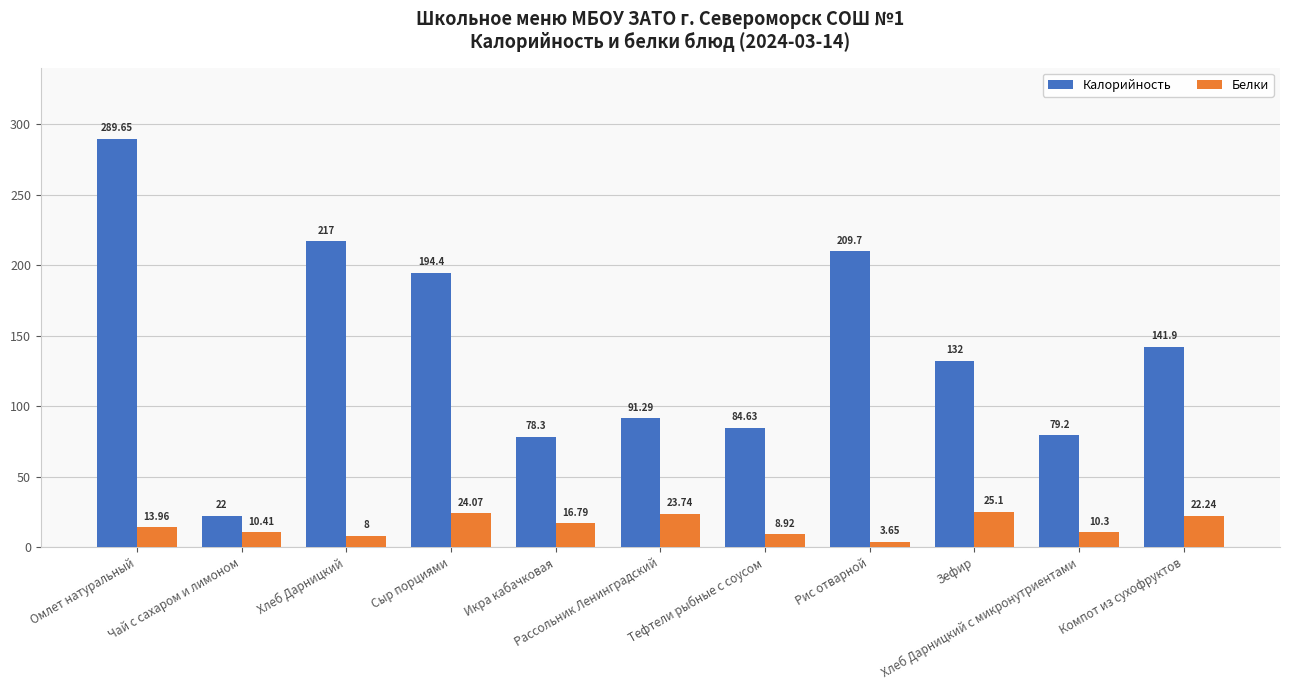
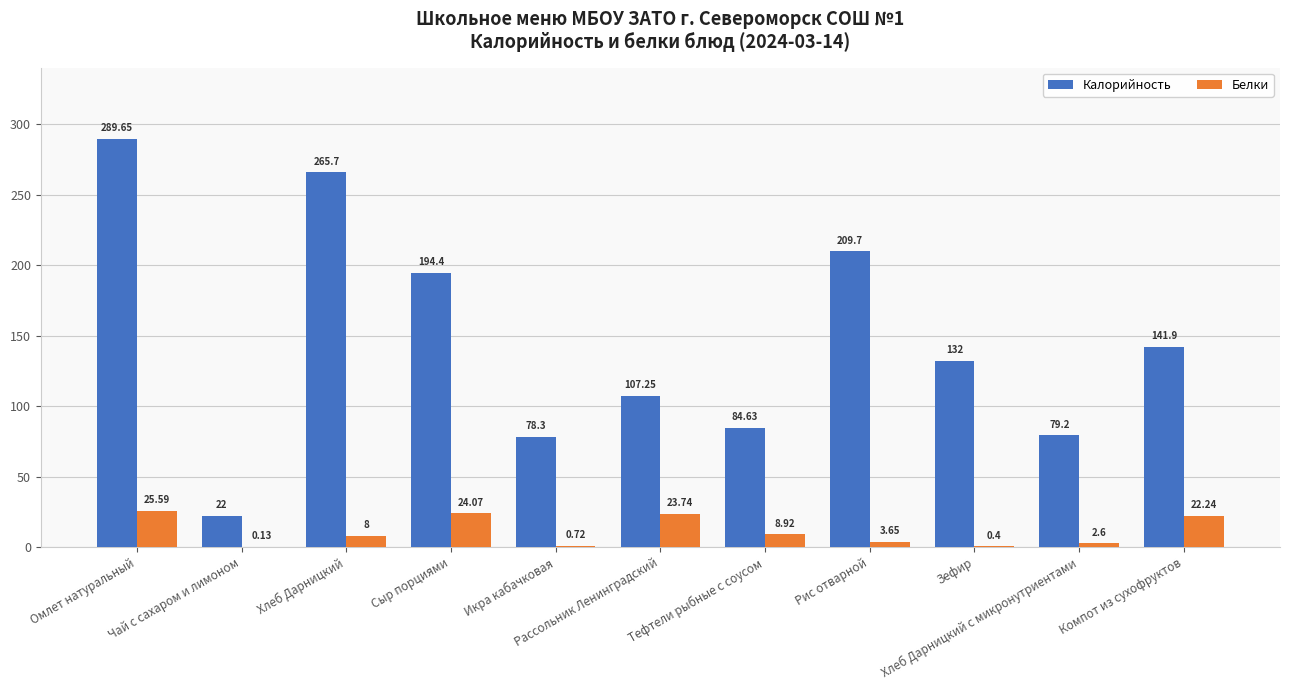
Белки, Омлет натуральный: 13.96 -> 25.59
Белки, Чай с сахаром и лимоном: 10.41 -> 0.13
Калорийность, Хлеб Дарницкий: 217 -> 265.7
Белки, Икра кабачковая: 16.79 -> 0.72
Калорийность, Рассольник Ленинградский: 91.29 -> 107.25
Белки, Зефир: 25.1 -> 0.4
Белки, Хлеб Дарницкий с микронутриентами: 10.3 -> 2.6
